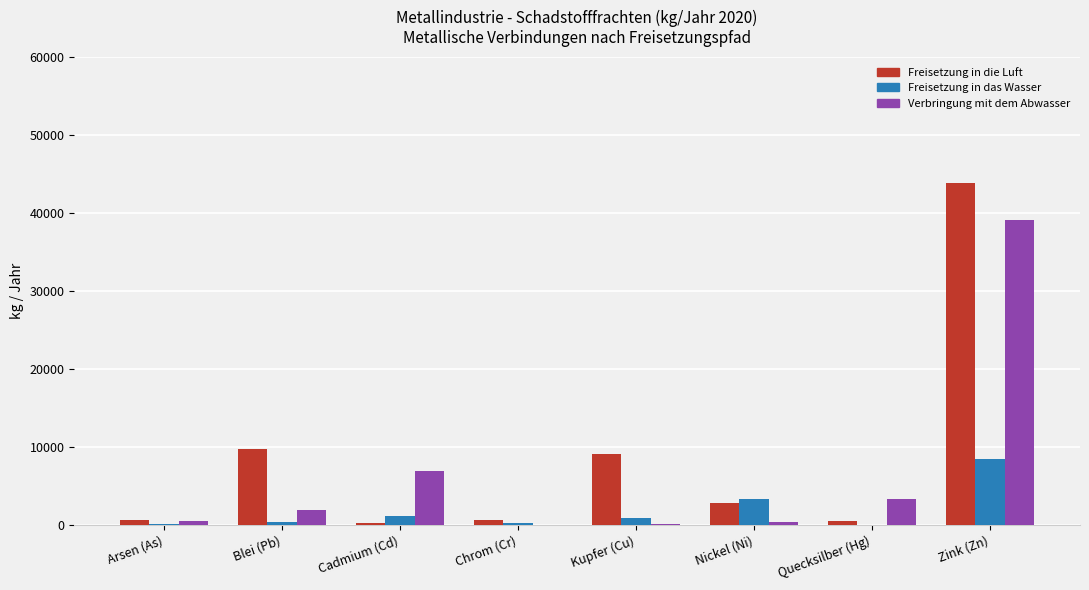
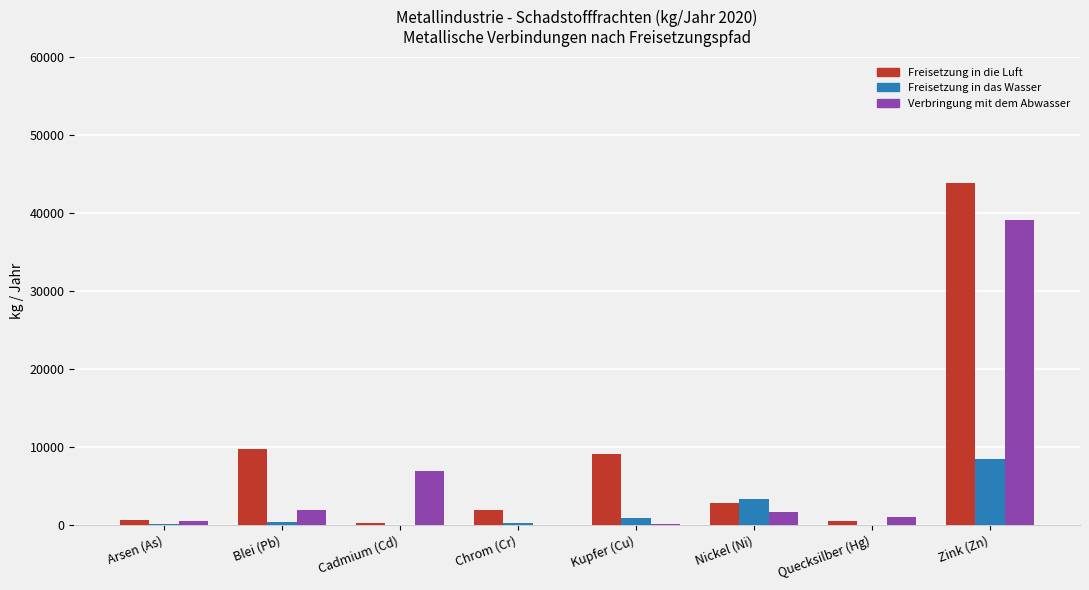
Freisetzung in das Wasser, Cadmium (Cd): 1000 -> 0
Freisetzung in die Luft, Chrom (Cr): 1000 -> 2000
Verbringung mit dem Abwasser, Nickel (Ni): 0 -> 2000
Verbringung mit dem Abwasser, Quecksilber (Hg): 3000 -> 1000
